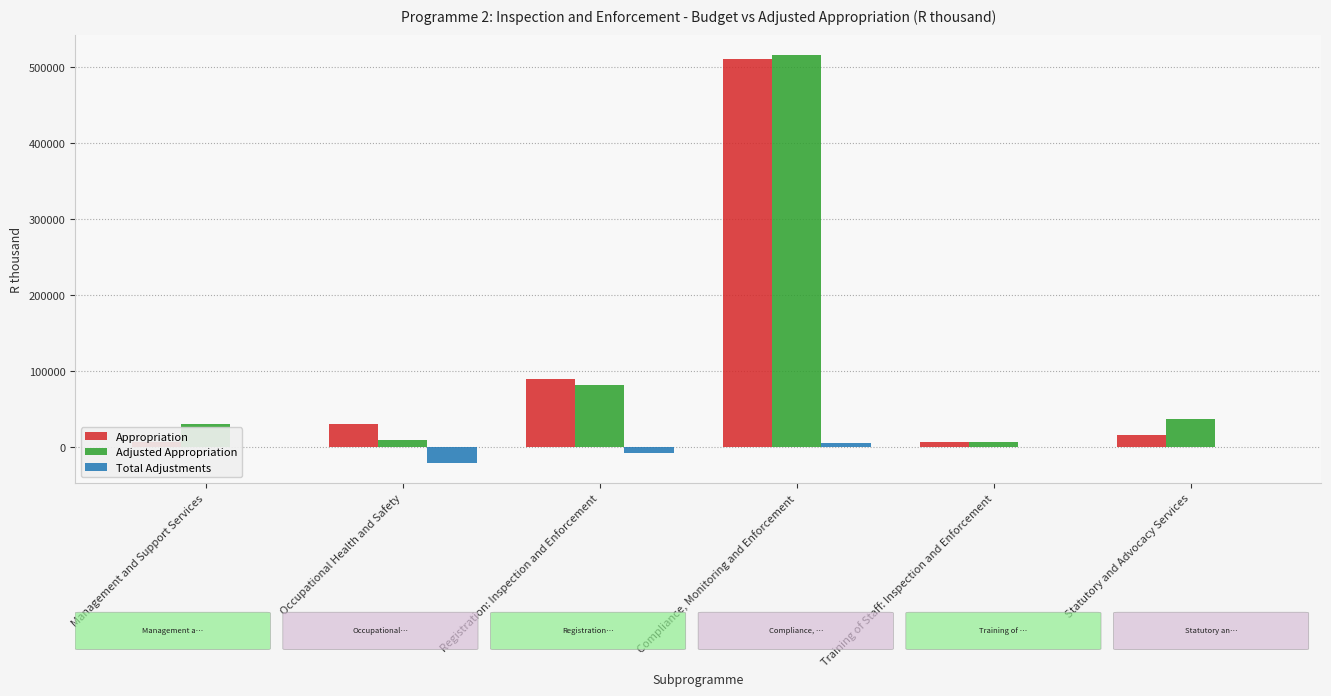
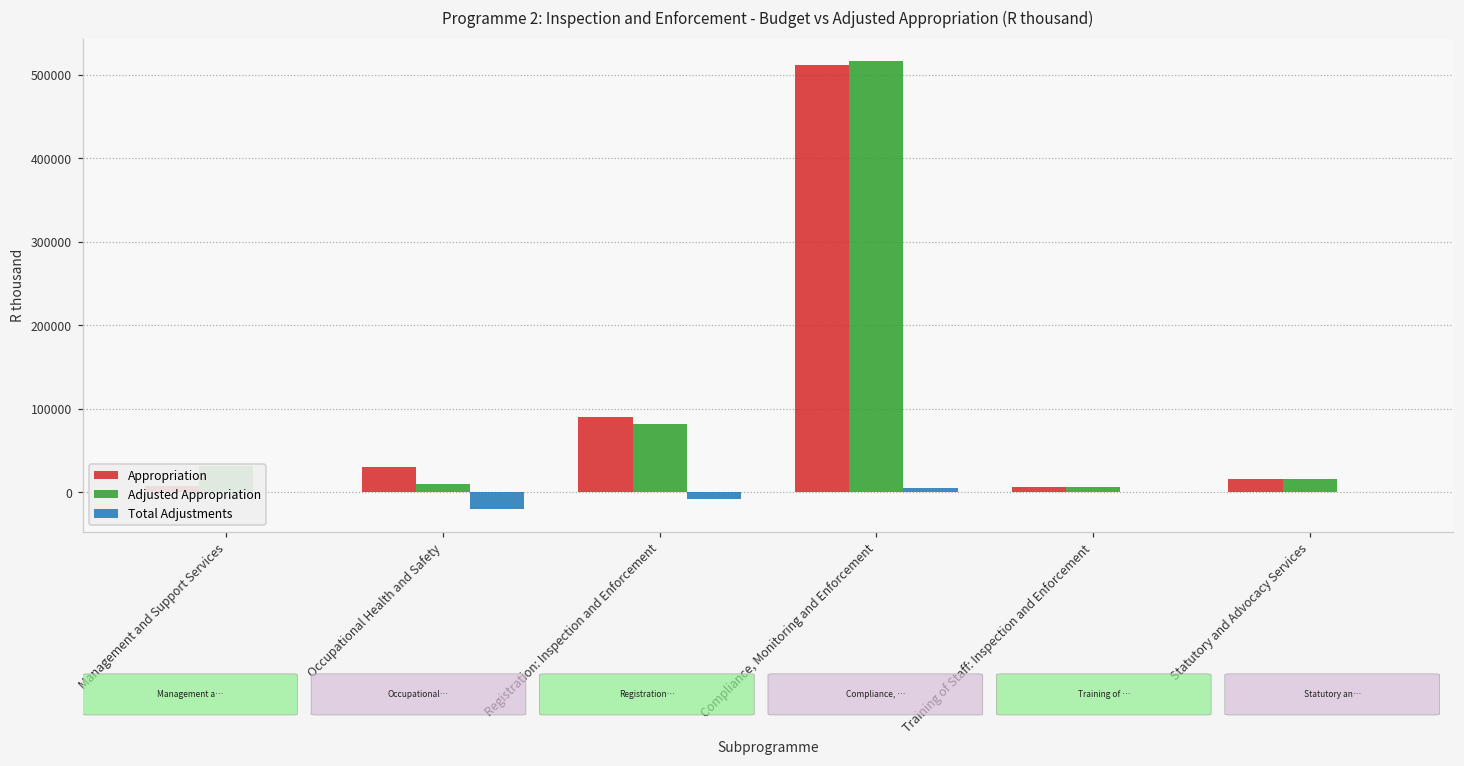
Adjusted Appropriation, Statutory and Advocacy Services: 40000 -> 20000
